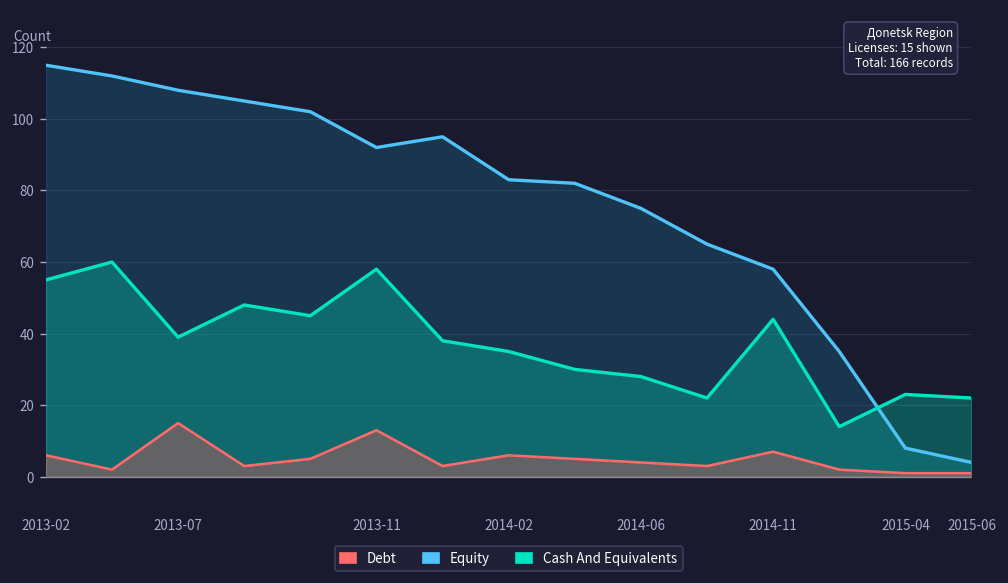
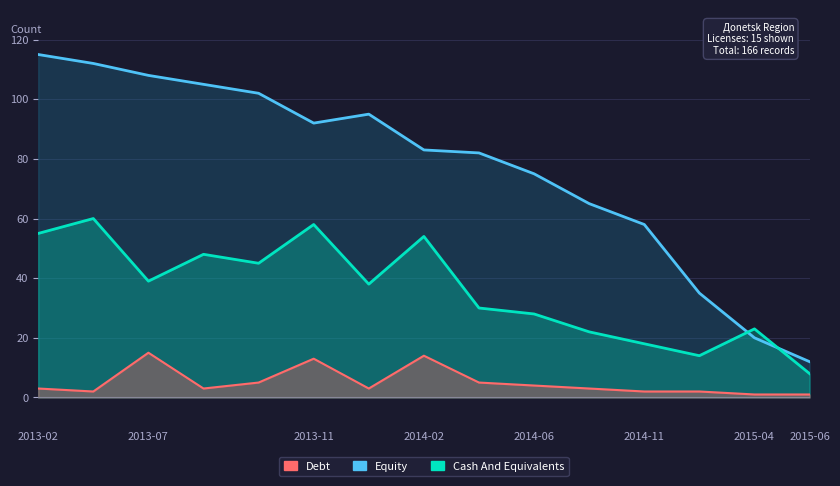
Debt, 2013-02: 6 -> 3
Cash And Equivalents, 2014-02: 35 -> 54
Debt, 2014-02: 6 -> 14
Cash And Equivalents, 2014-11: 44 -> 18
Debt, 2014-11: 7 -> 2
Equity, 2015-04: 8 -> 20
Equity, 2015-06: 4 -> 12
Cash And Equivalents, 2015-06: 22 -> 8
